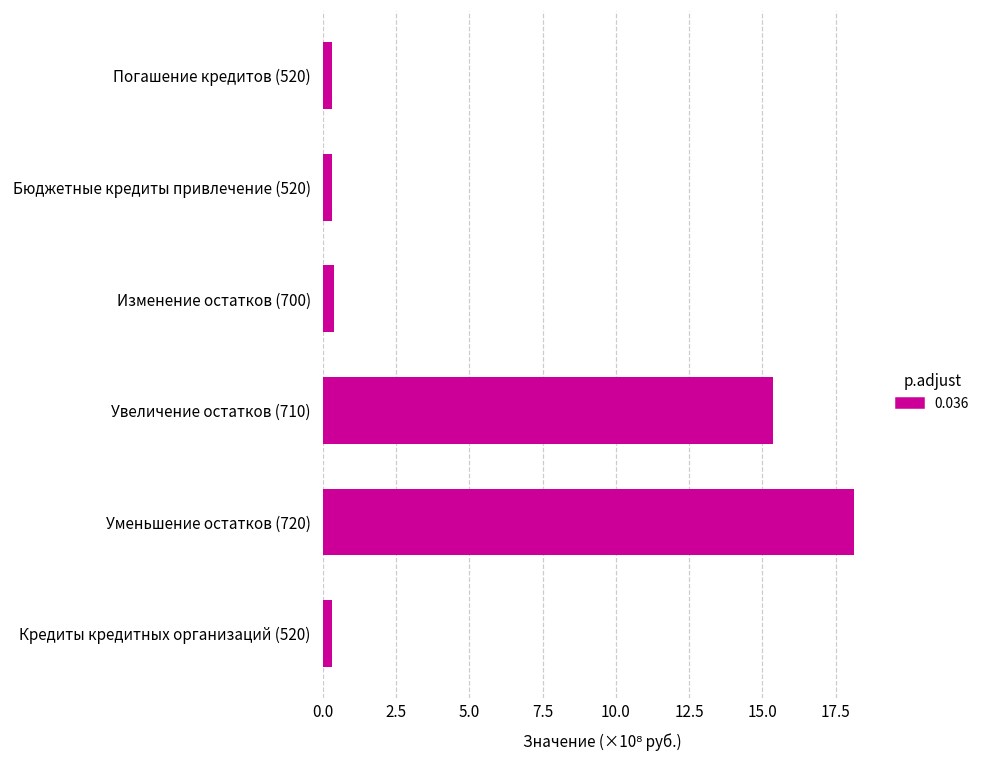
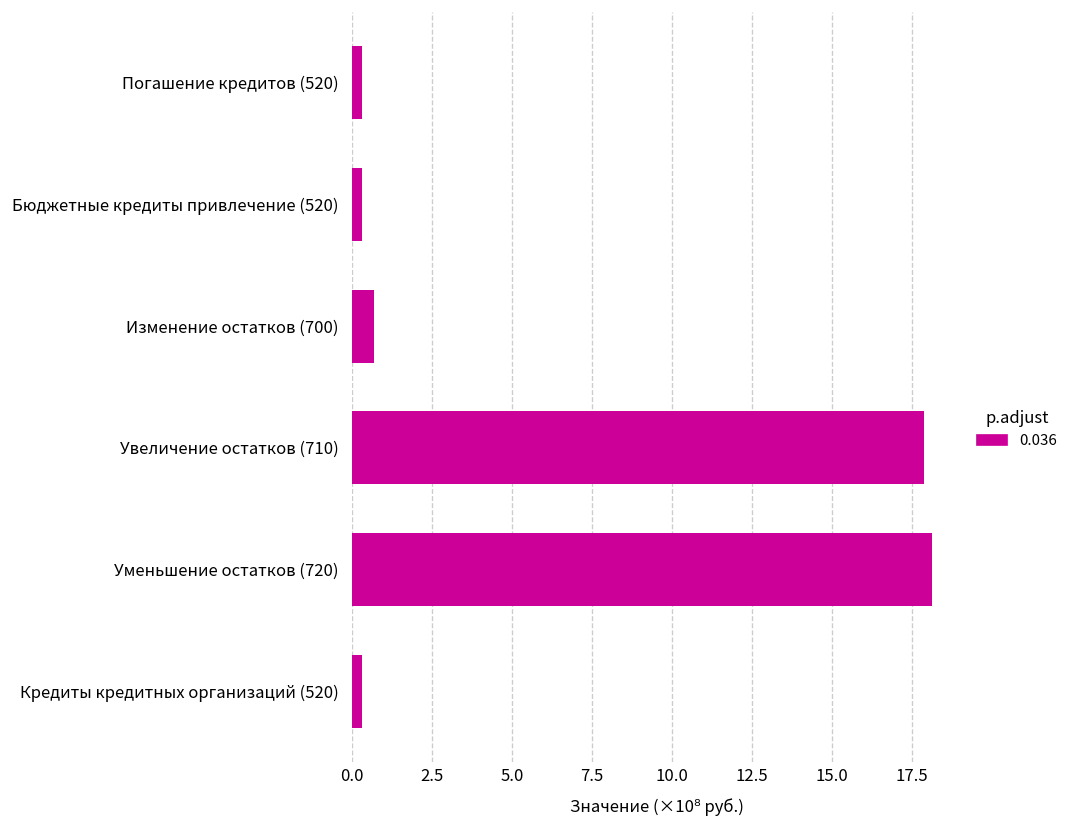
Изменение остатков (700): 0.4 -> 0.7
Увеличение остатков (710): 15.4 -> 17.9
